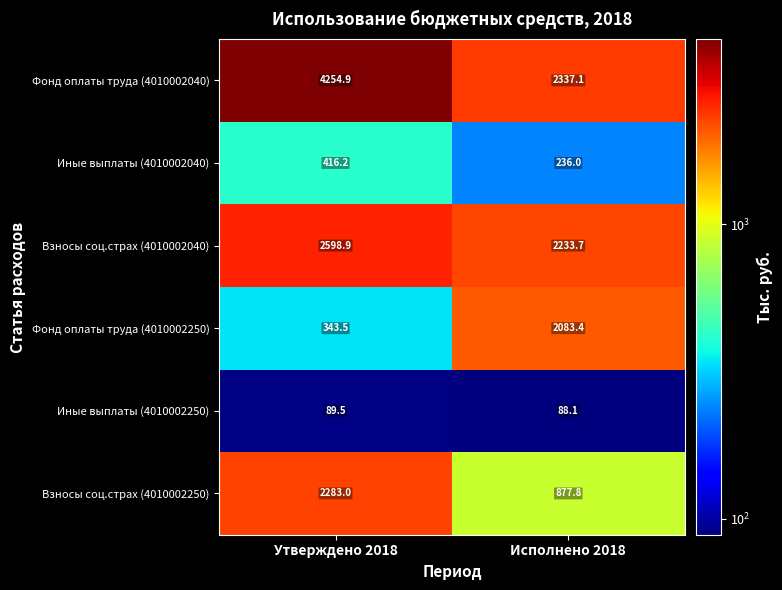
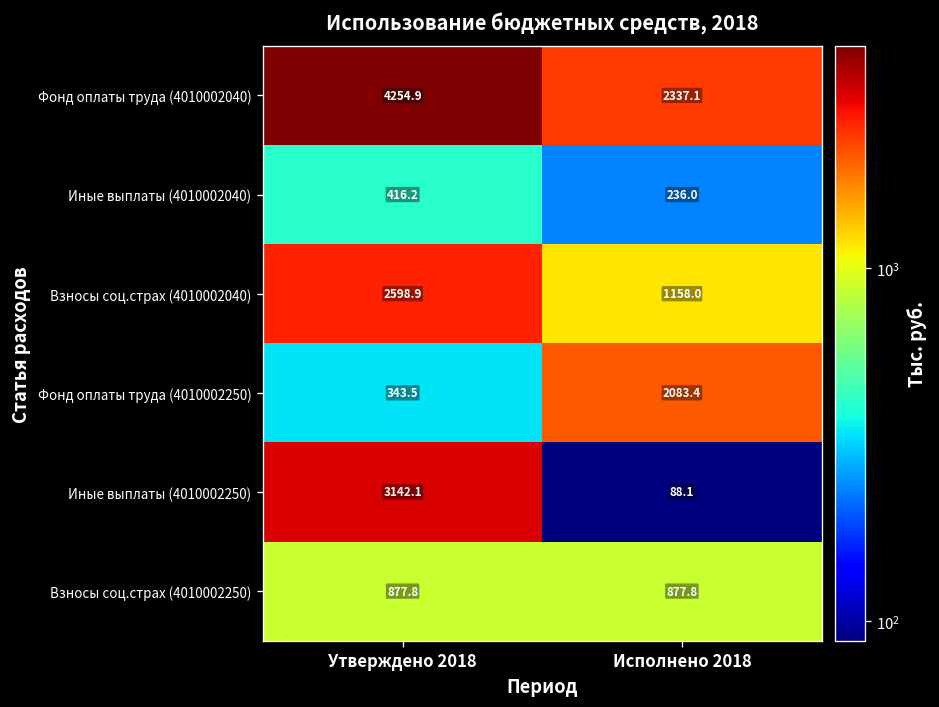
Взносы соц.страх (4010002040), Исполнено 2018: 2233.7 -> 1158.0
Иные выплаты (4010002250), Утверждено 2018: 89.5 -> 3142.1
Взносы соц.страх (4010002250), Утверждено 2018: 2283.0 -> 877.8
